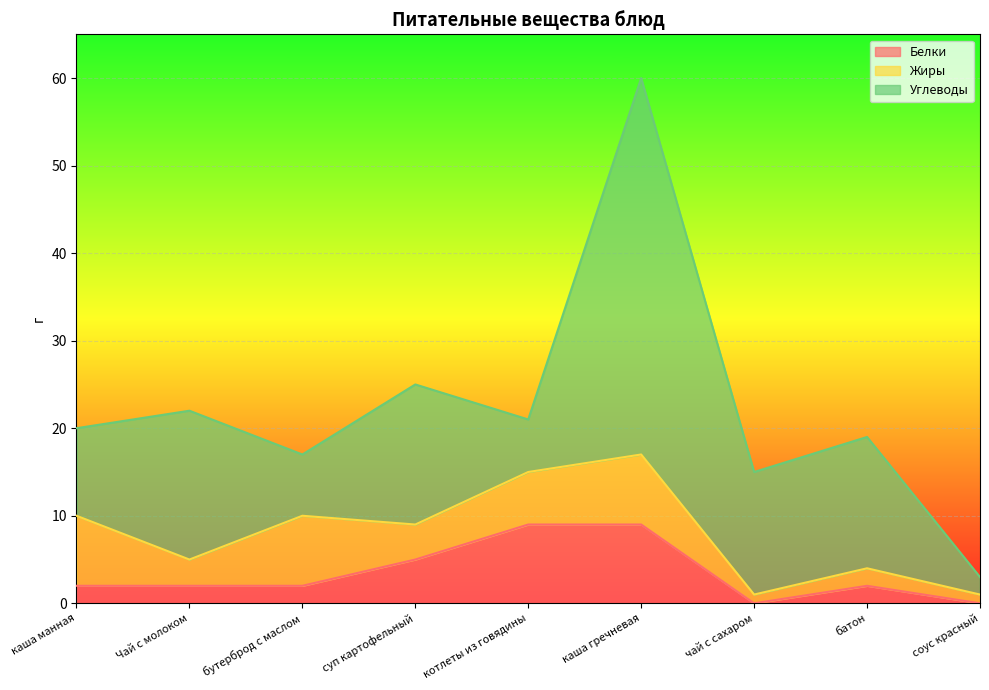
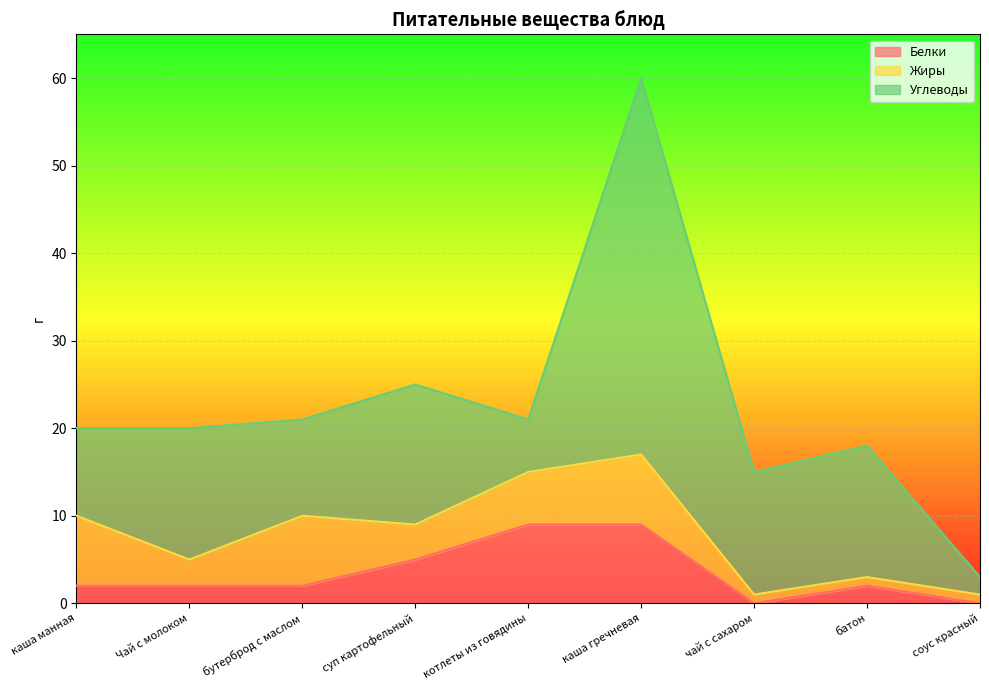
Углеводы, Чай с молоком: 17 -> 15
Углеводы, бутерброд с маслом: 7 -> 11
Жиры, батон: 2 -> 1
